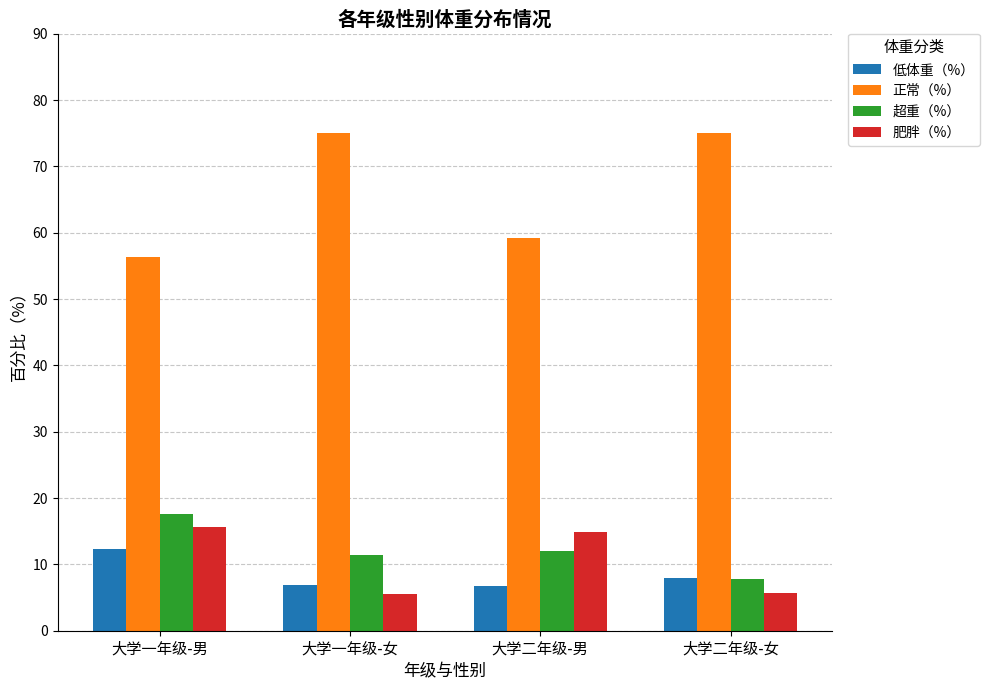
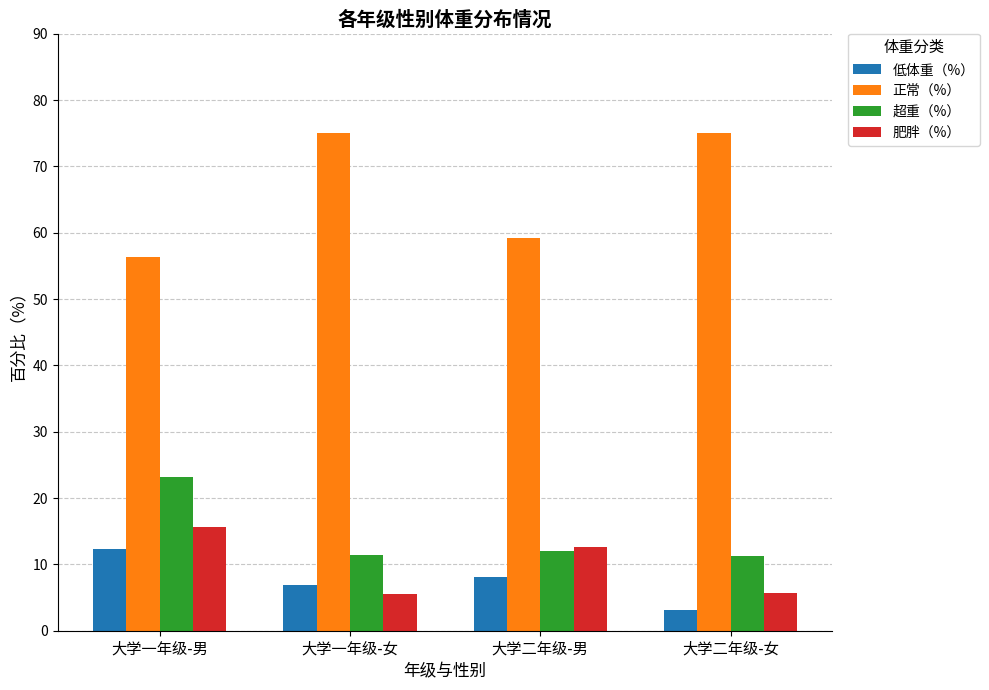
超重（%）, 大学一年级-男: 18 -> 23
低体重（%）, 大学二年级-男: 7 -> 8
肥胖（%）, 大学二年级-男: 15 -> 13
低体重（%）, 大学二年级-女: 8 -> 3
超重（%）, 大学二年级-女: 8 -> 11
